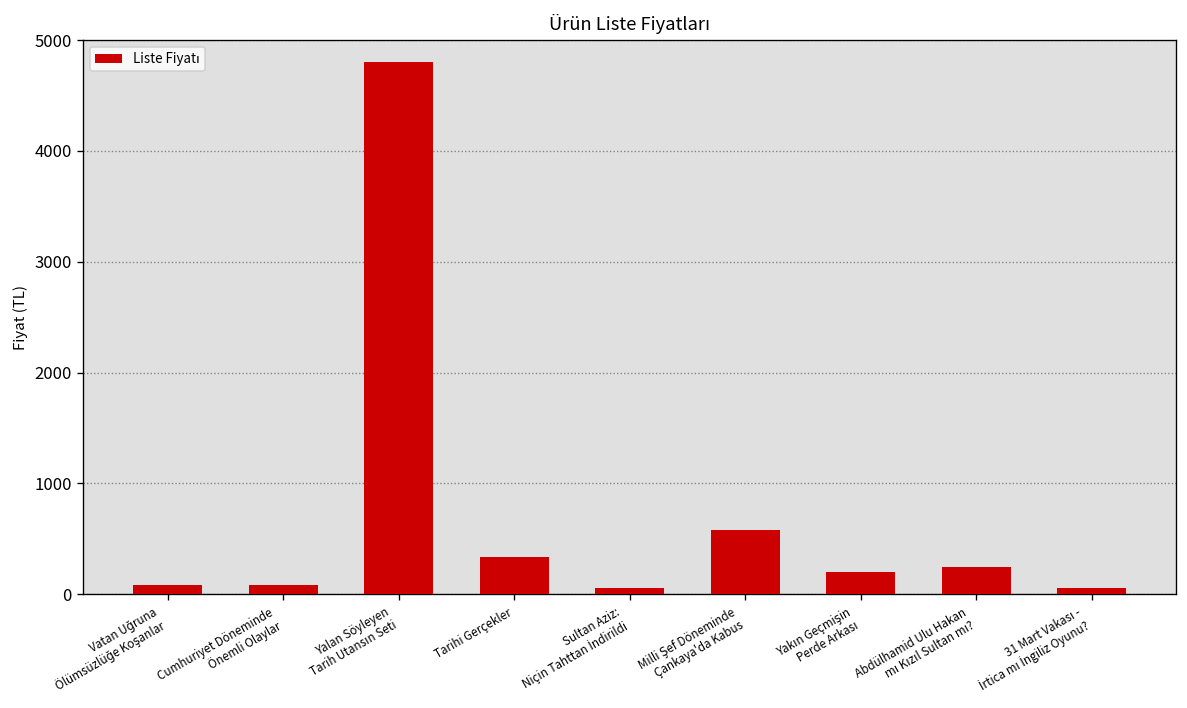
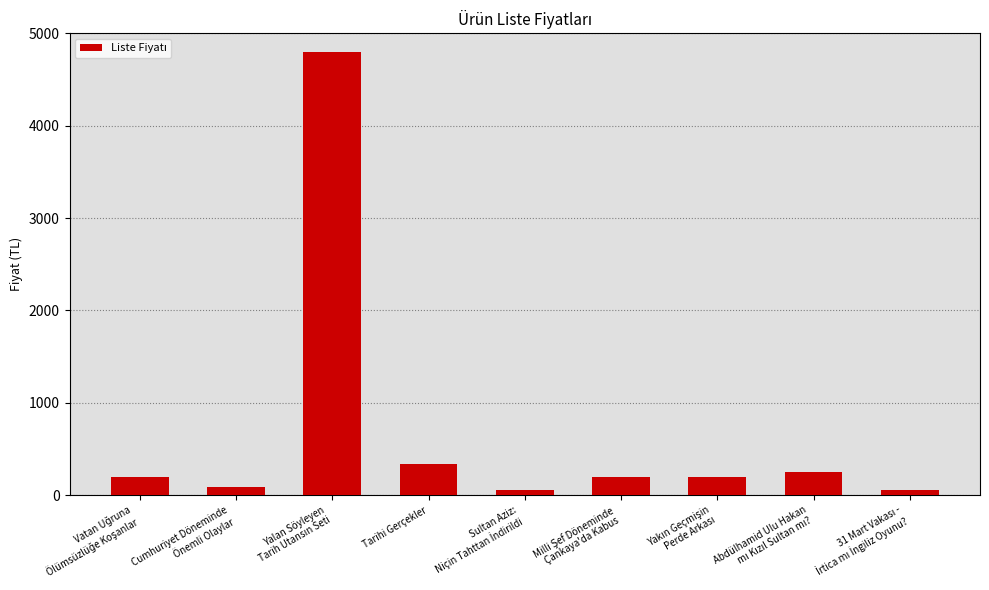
Vatan Uğruna Ölümsüzlüğe Koşanlar: 100 -> 200
Milli Şef Döneminde Çankaya'da Kabus: 600 -> 200
